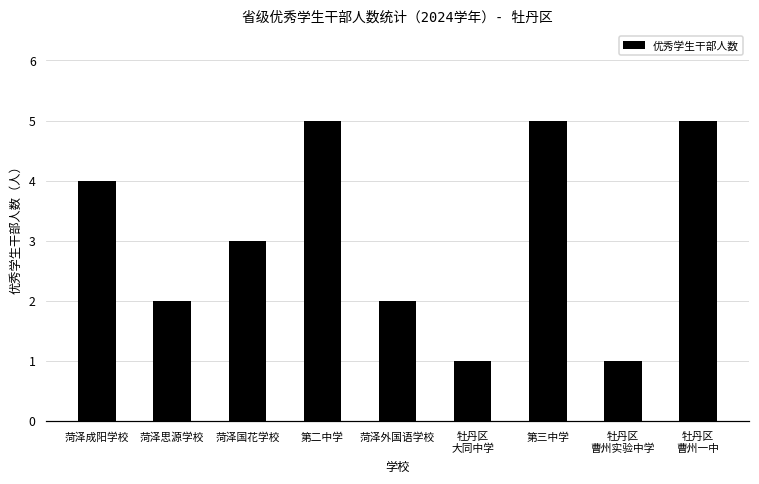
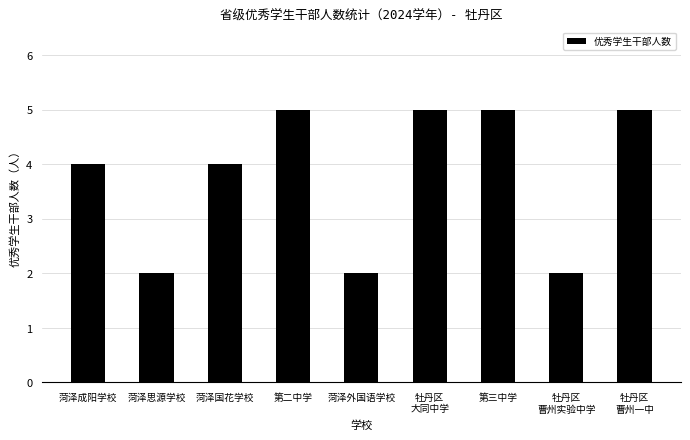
菏泽国花学校: 3 -> 4
牡丹区 大同中学: 1 -> 5
牡丹区 曹州实验中学: 1 -> 2
